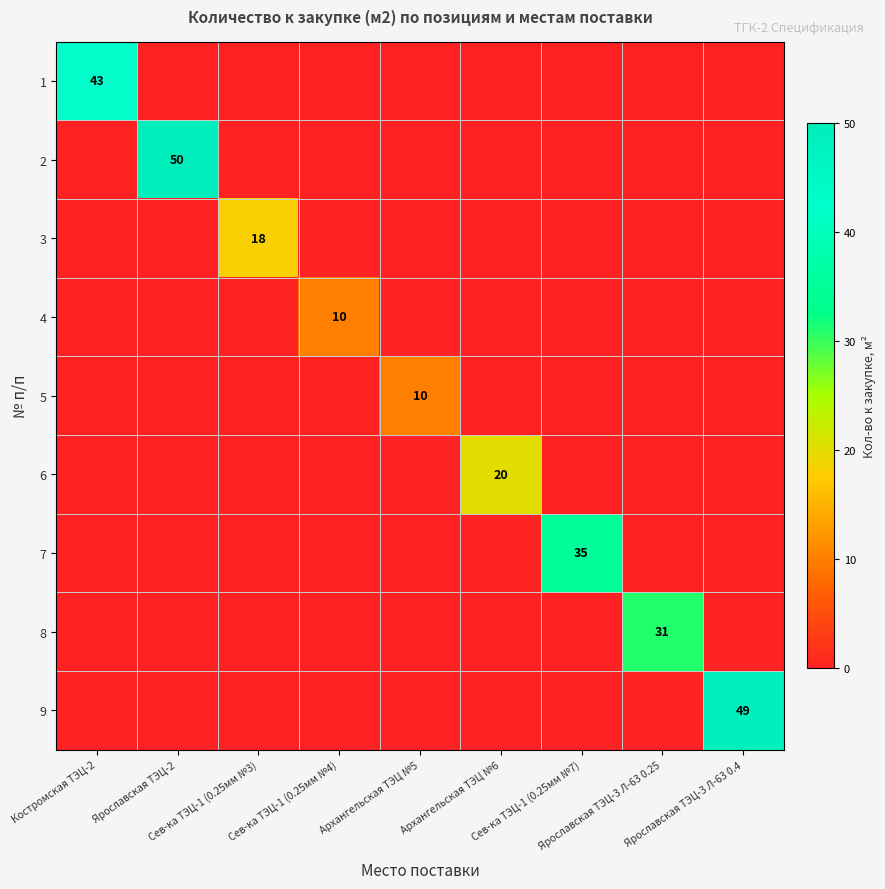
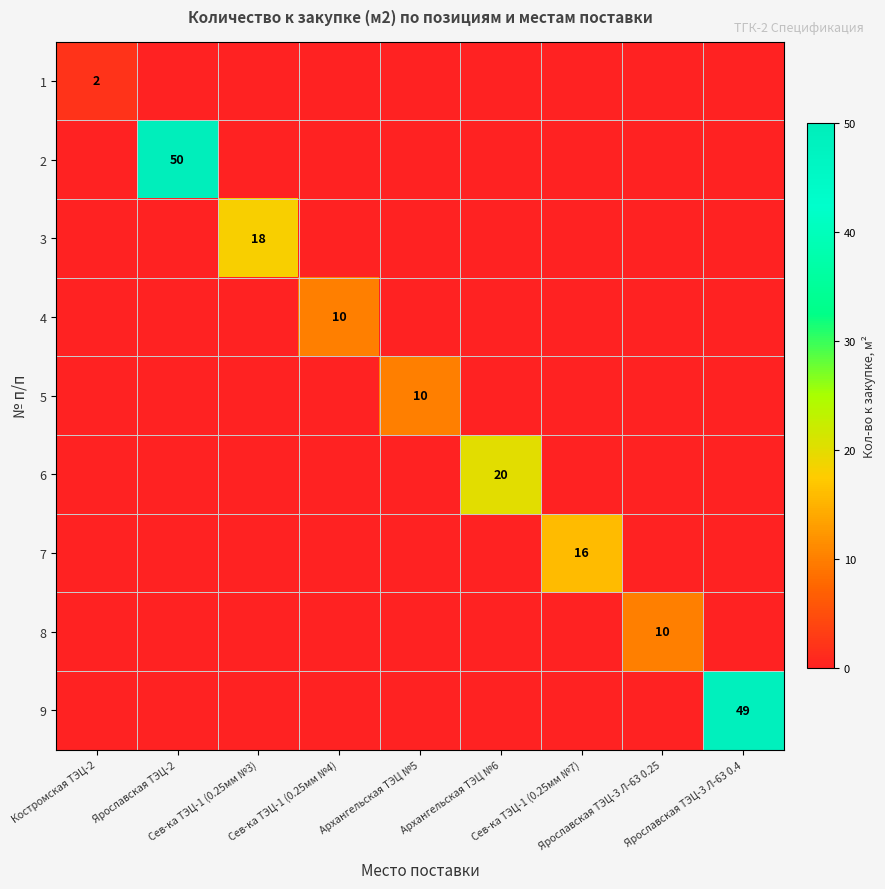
1, Костромская ТЭЦ-2: 43 -> 2
7, Сев-ка ТЭЦ-1 (0.25мм №7): 35 -> 16
8, Ярославская ТЭЦ-3 Л-63 0.25: 31 -> 10
